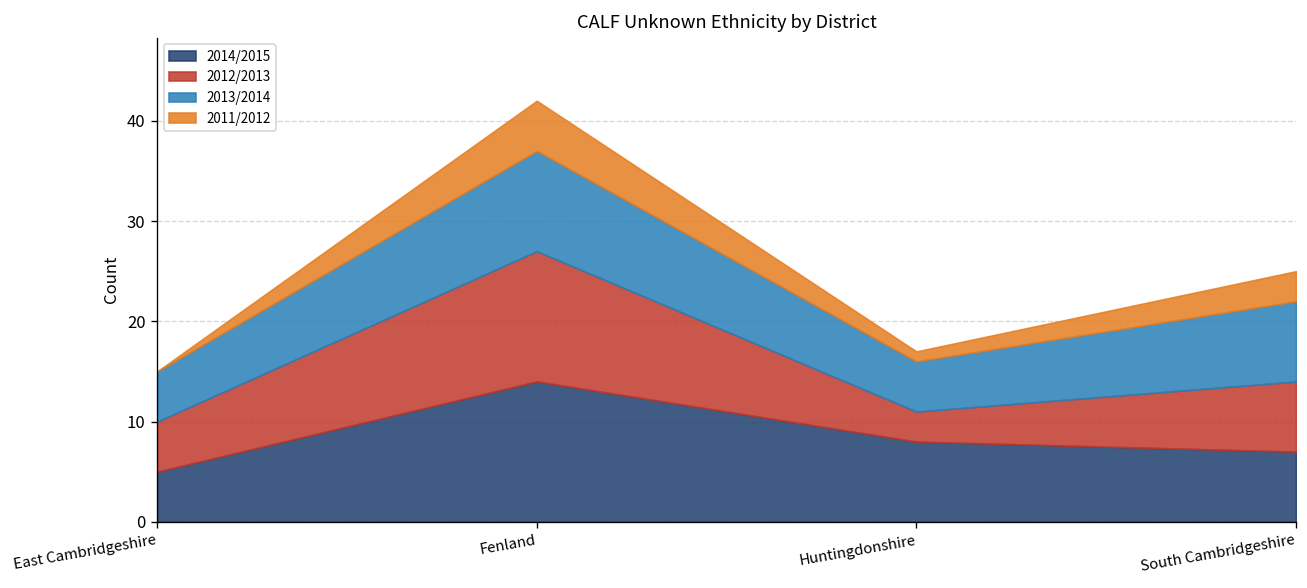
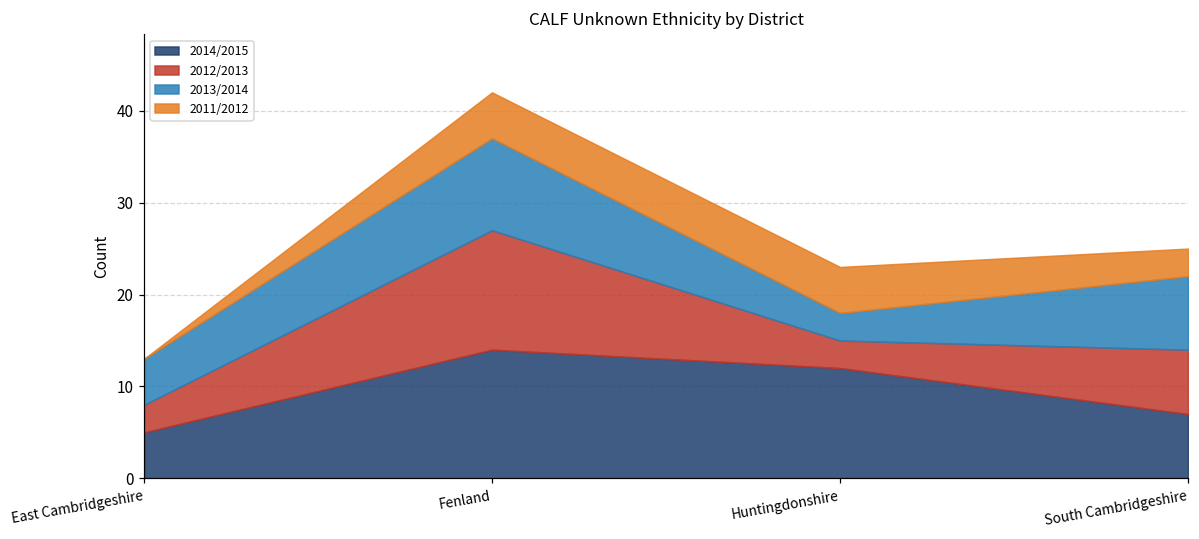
2012/2013, East Cambridgeshire: 5 -> 3
2014/2015, Huntingdonshire: 8 -> 12
2013/2014, Huntingdonshire: 5 -> 3
2011/2012, Huntingdonshire: 1 -> 5
